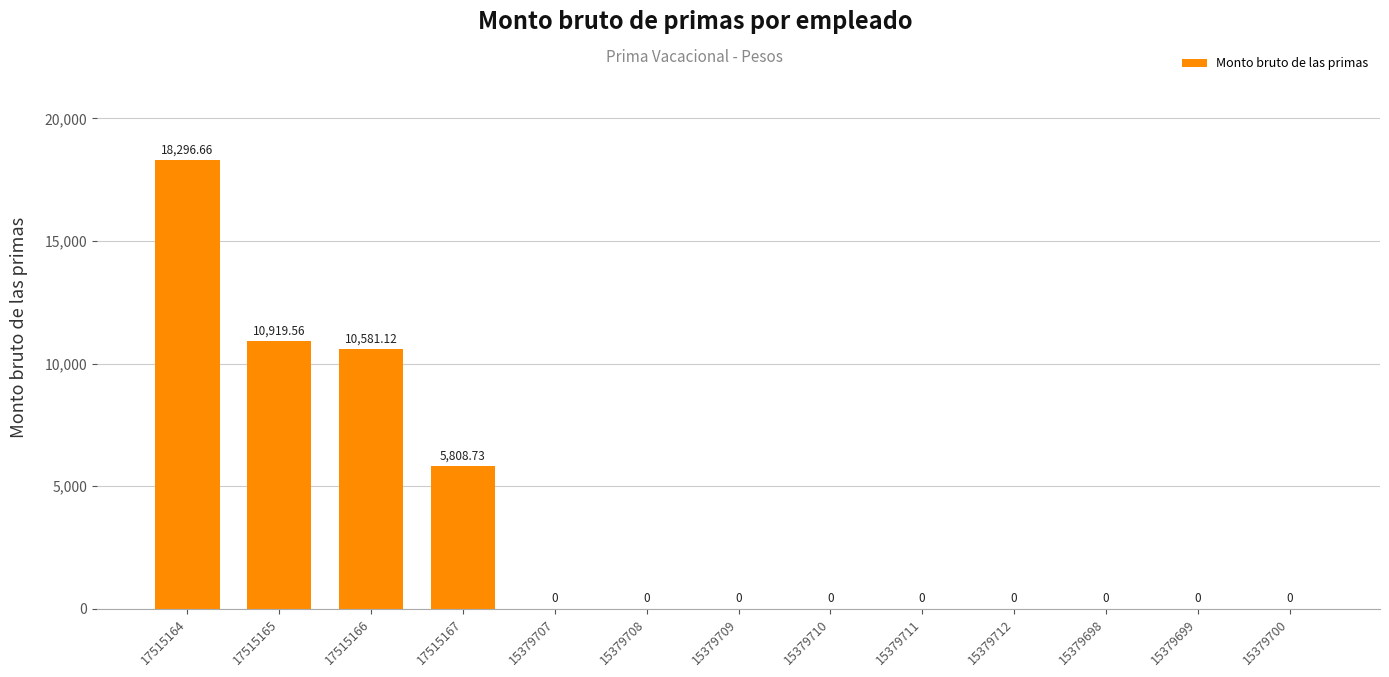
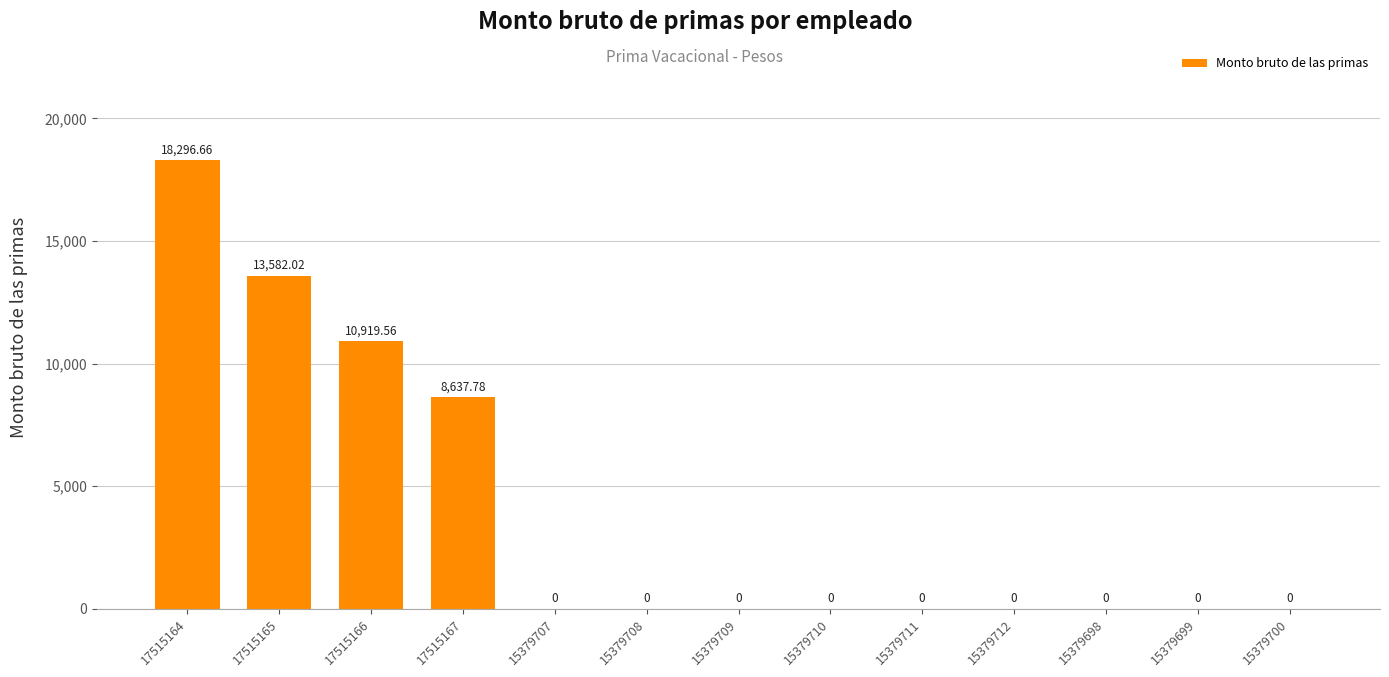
17515165: 10,919.56 -> 13,582.02
17515166: 10,581.12 -> 10,919.56
17515167: 5,808.73 -> 8,637.78
